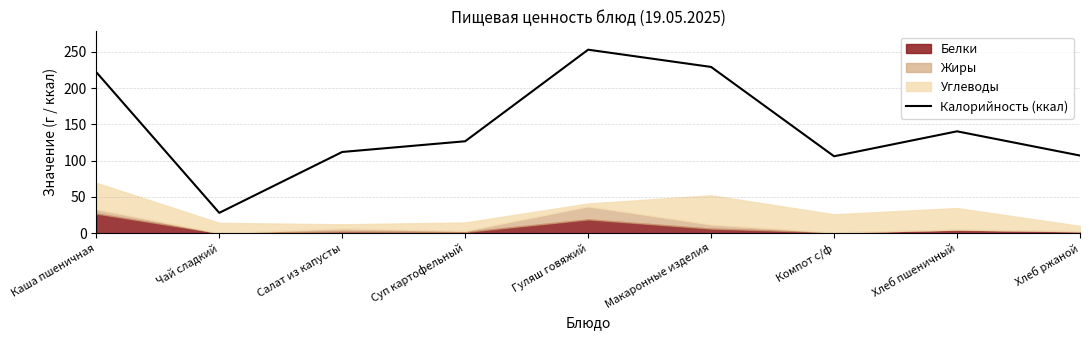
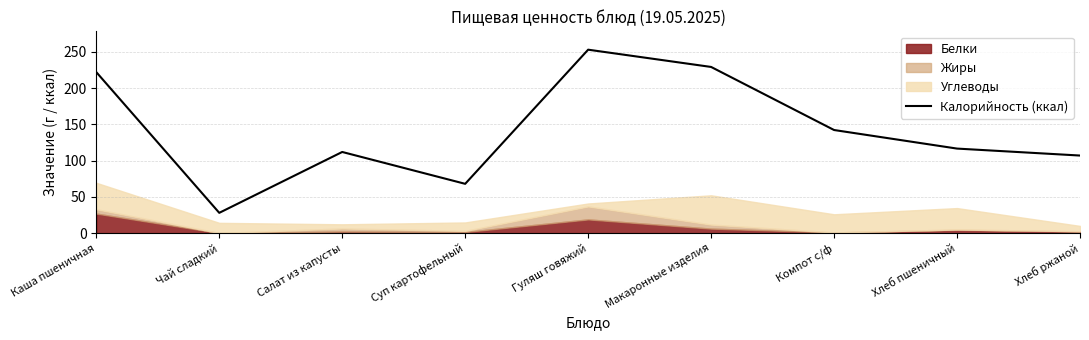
Калорийность (ккал), Суп картофельный: 130 -> 70
Калорийность (ккал), Компот с/ф: 110 -> 140
Калорийность (ккал), Хлеб пшеничный: 140 -> 120
